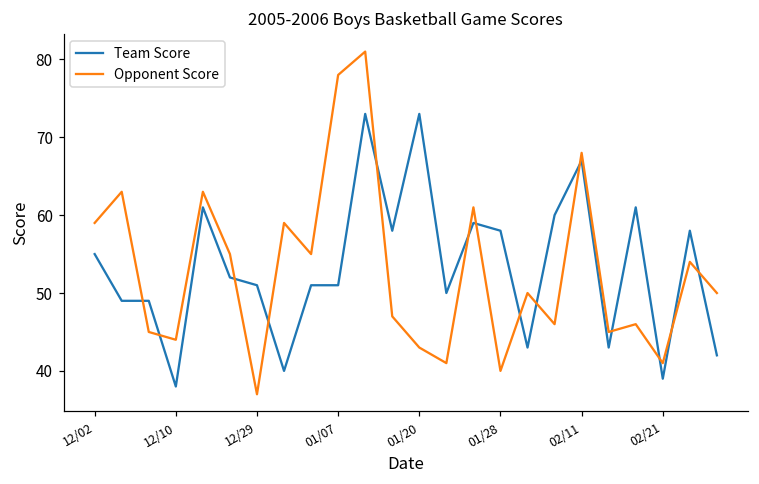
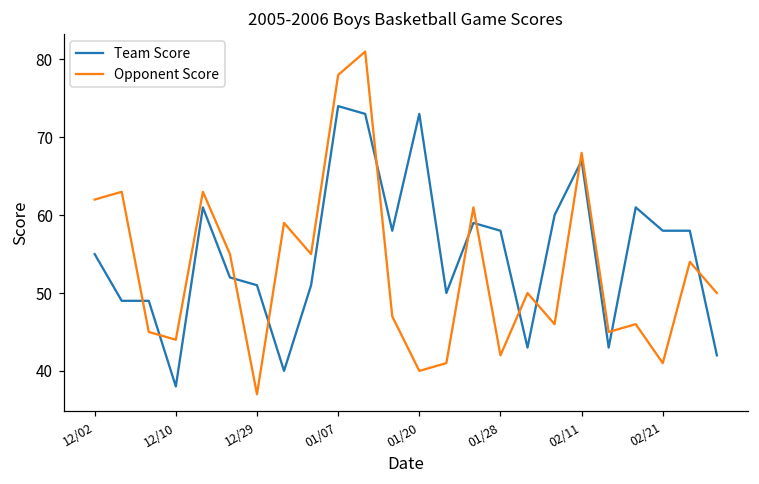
Opponent Score, 12/02: 59 -> 62
Team Score, 01/07: 51 -> 74
Opponent Score, 01/20: 43 -> 40
Opponent Score, 01/28: 40 -> 42
Team Score, 02/21: 39 -> 58
